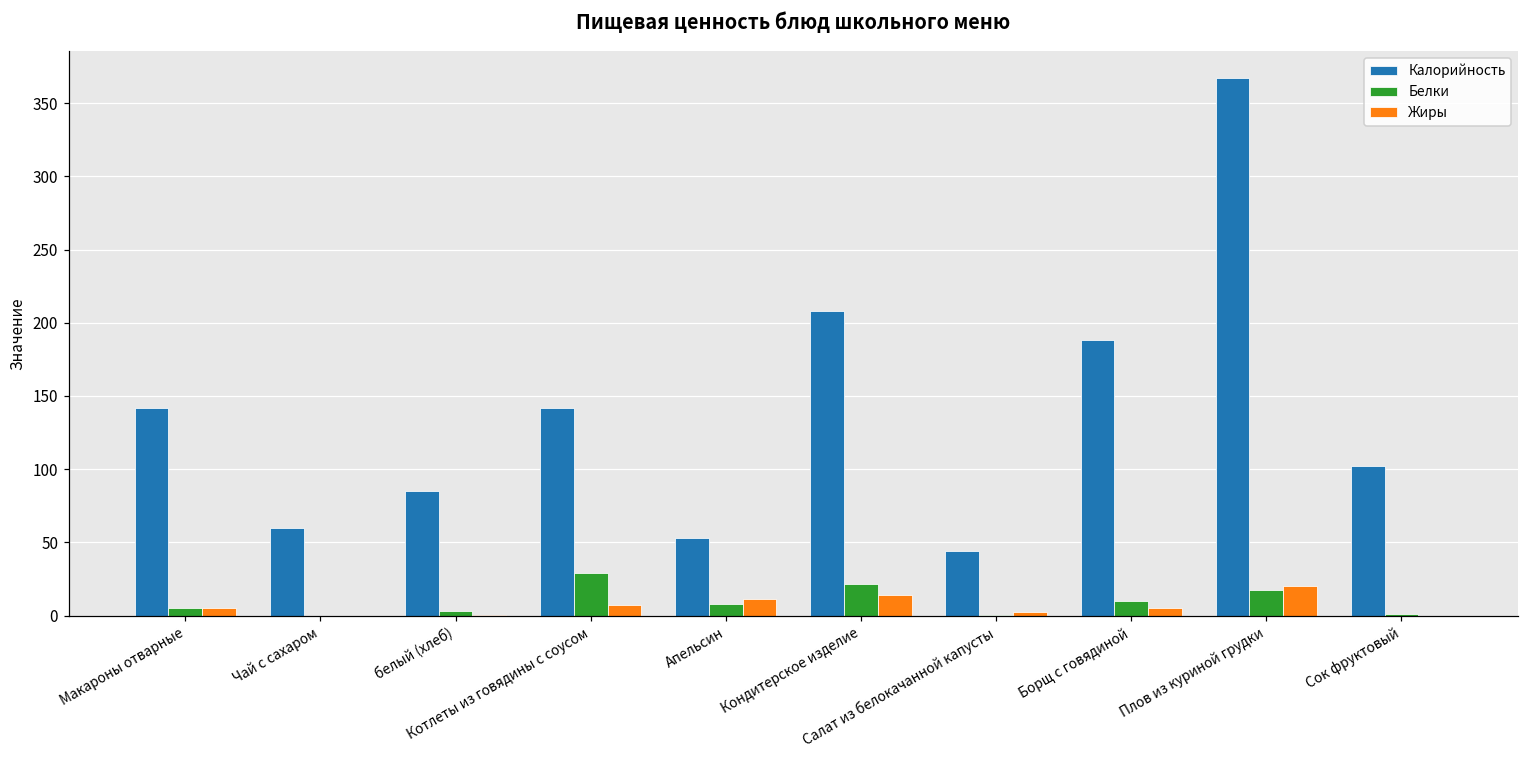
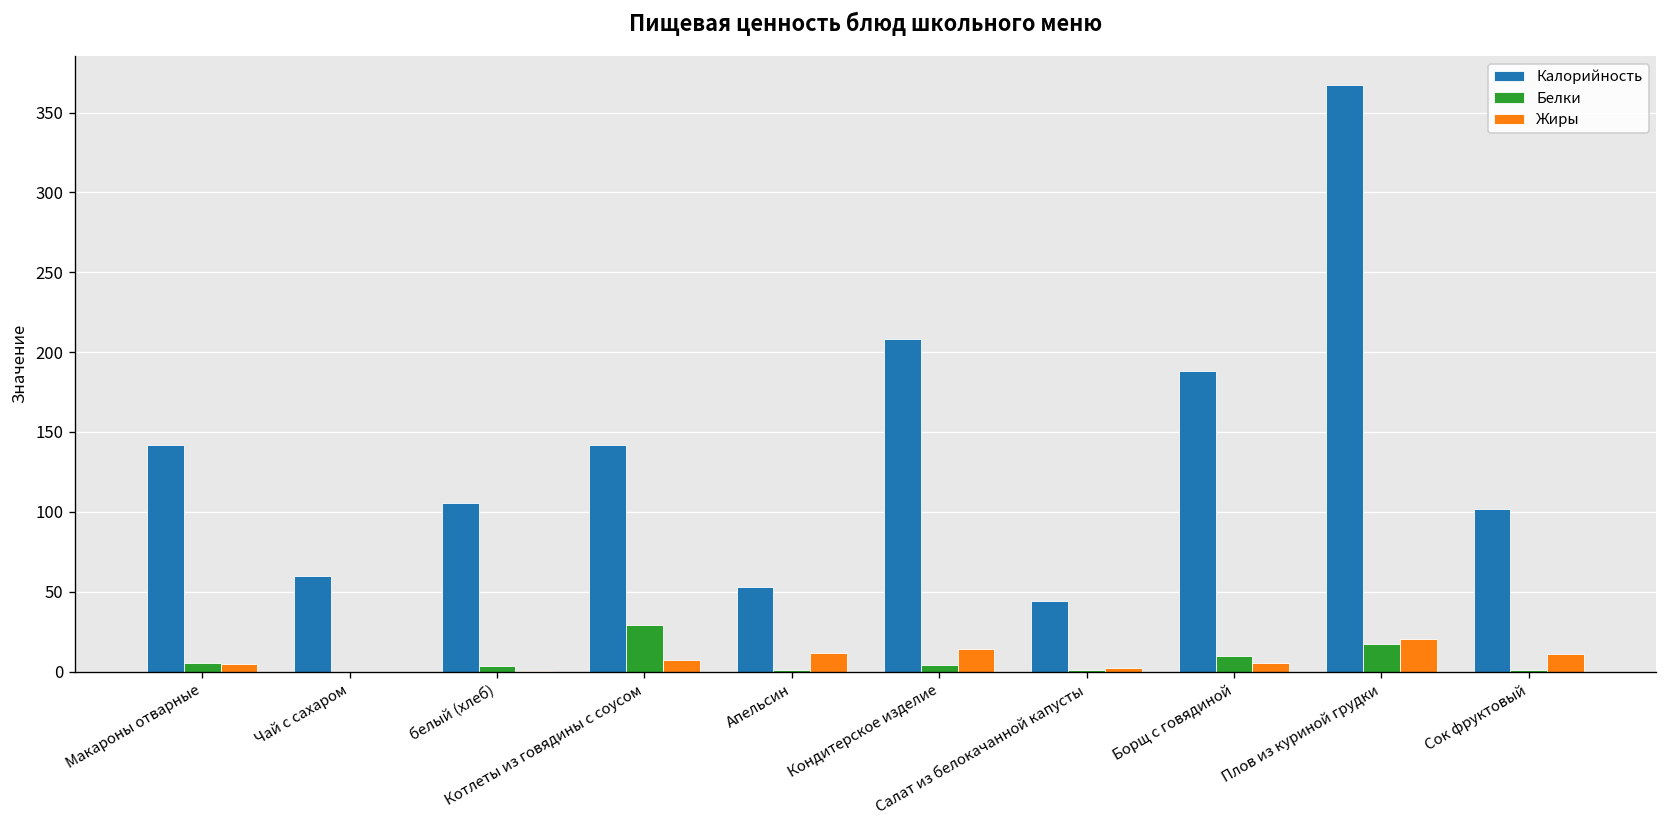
Калорийность, белый (хлеб): 85 -> 105
Белки, Апельсин: 8 -> 1
Белки, Кондитерское изделие: 22 -> 4
Жиры, Сок фруктовый: 0 -> 11
